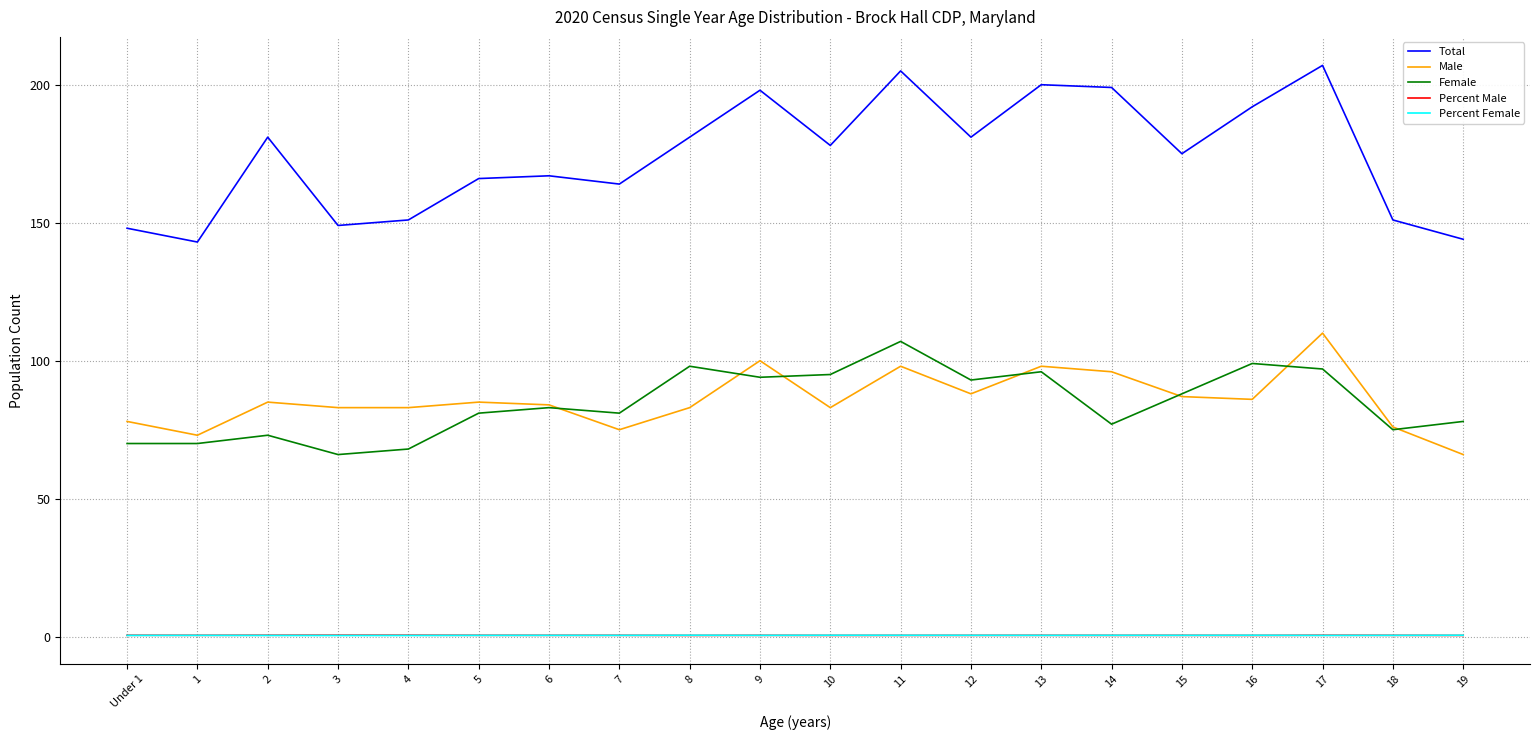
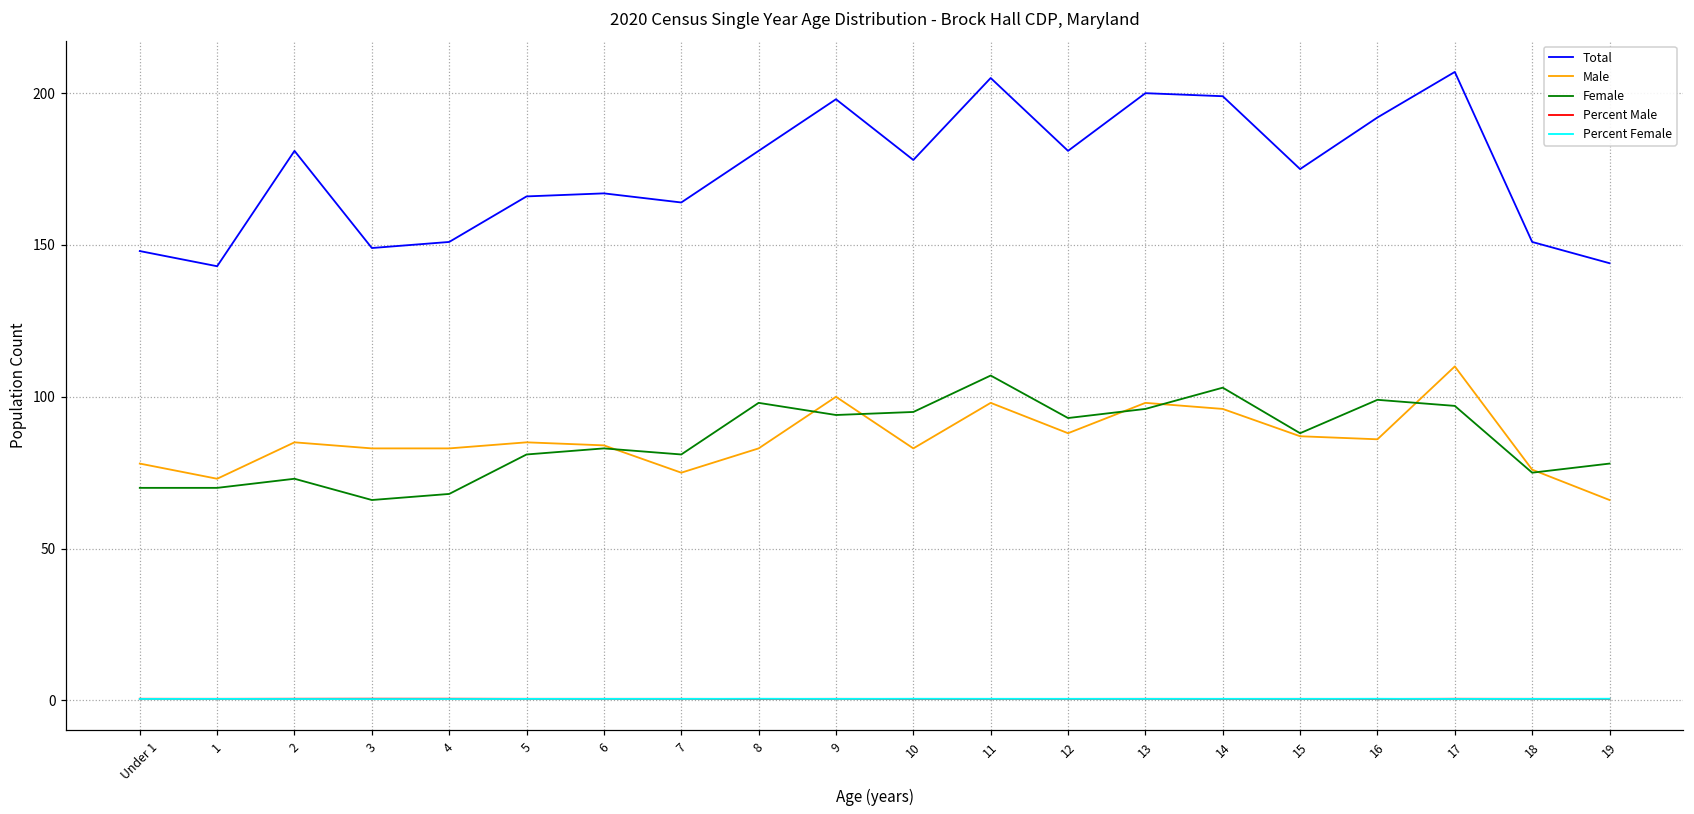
Female, 14: 77 -> 103
